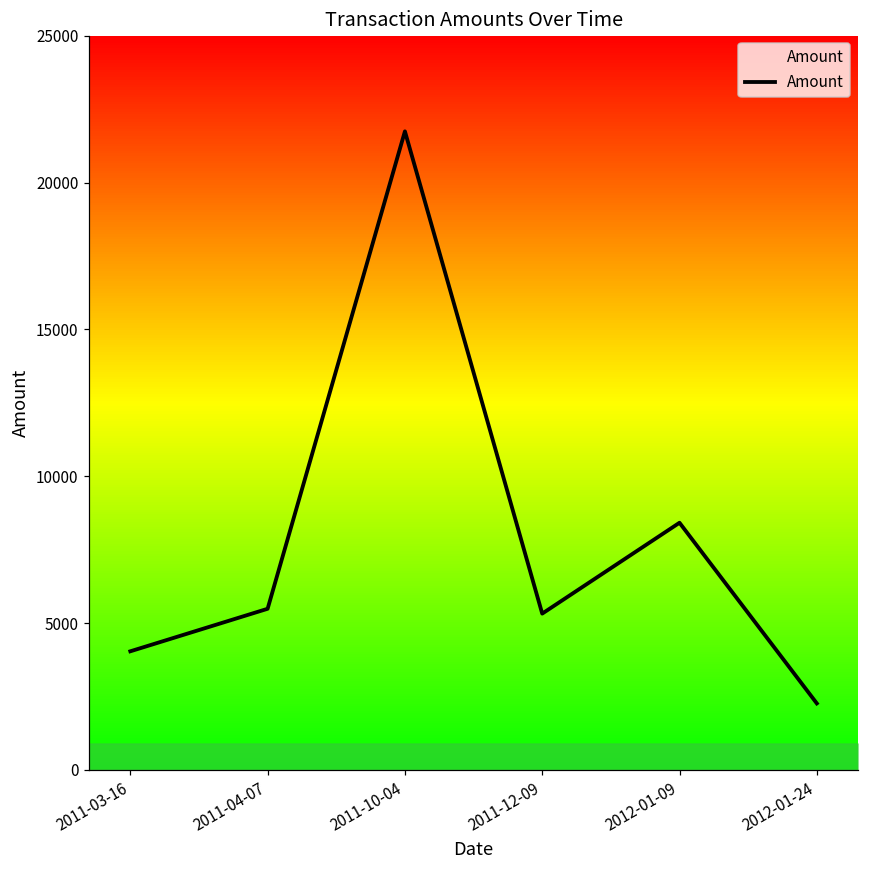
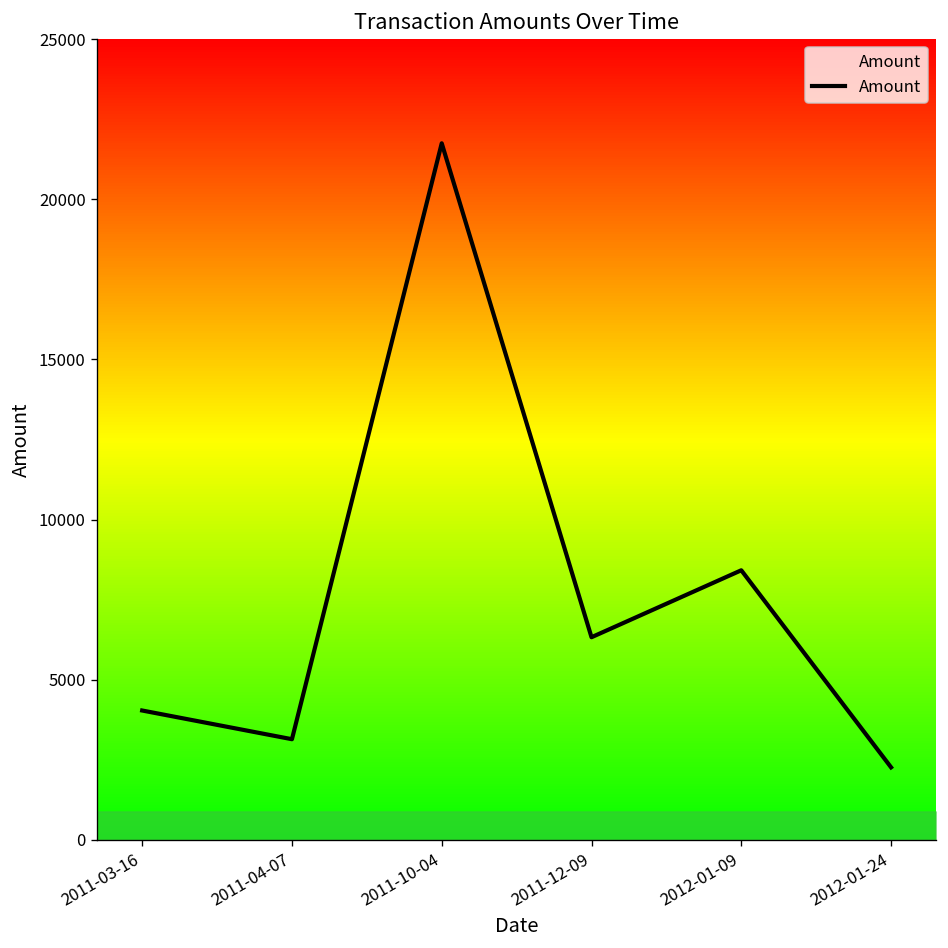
Amount, 2011-04-07: 5500 -> 3100
Amount, 2011-12-09: 5300 -> 6300
